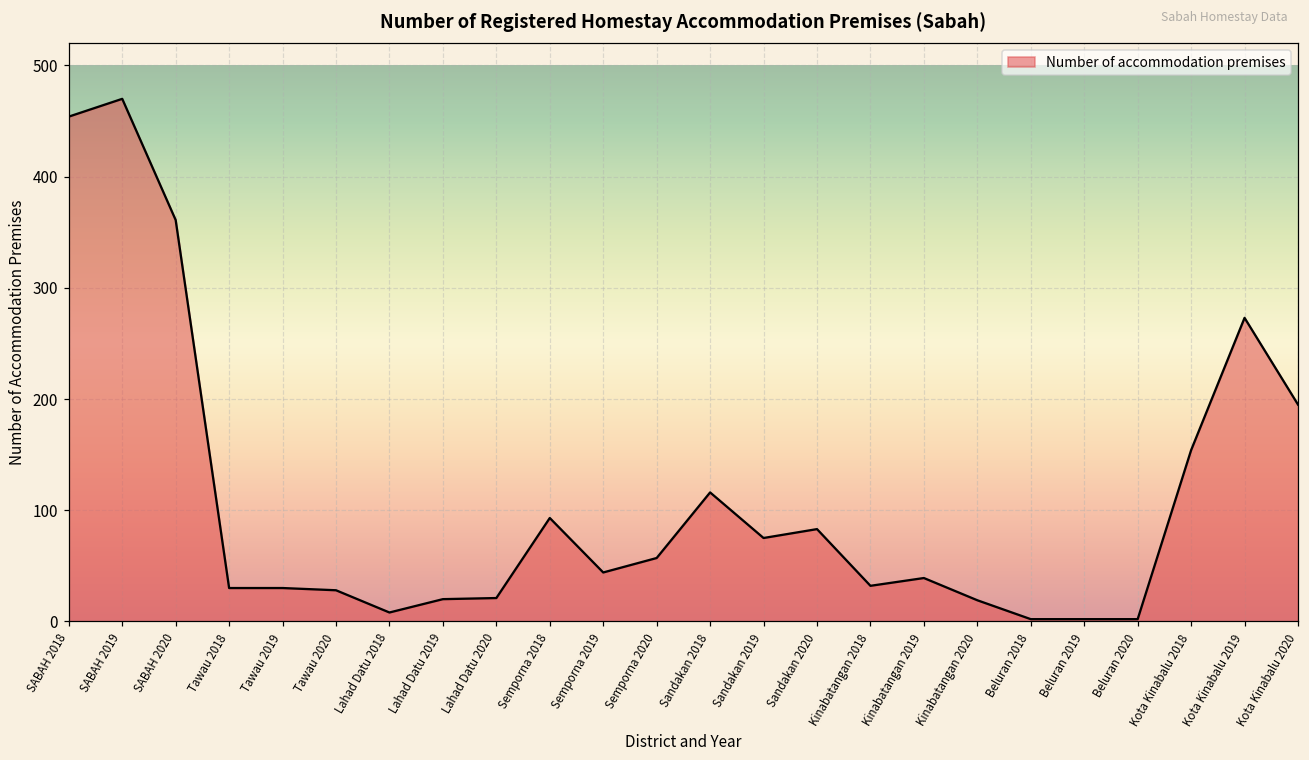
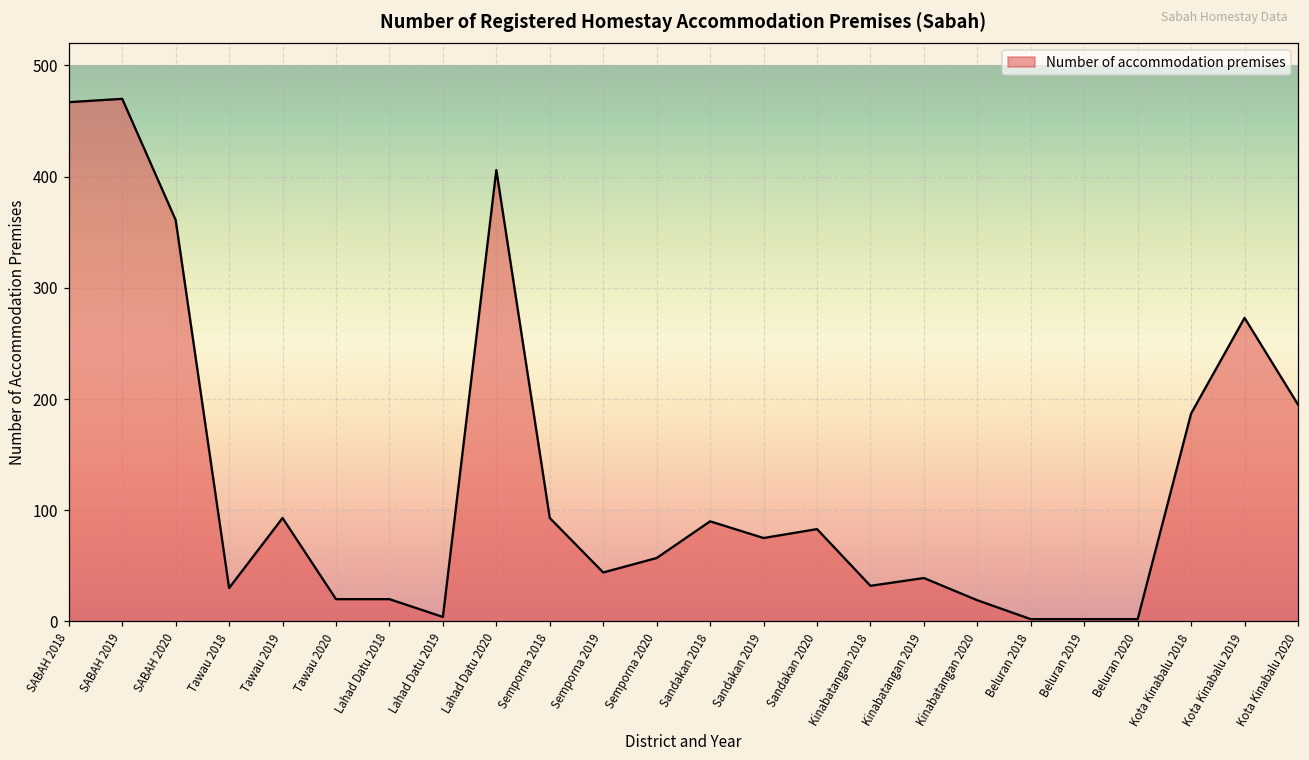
SABAH 2018: 454 -> 467
Tawau 2019: 30 -> 93
Tawau 2020: 28 -> 20
Lahad Datu 2018: 8 -> 20
Lahad Datu 2019: 20 -> 4
Lahad Datu 2020: 21 -> 406
Sandakan 2018: 116 -> 90
Kota Kinabalu 2018: 154 -> 187
